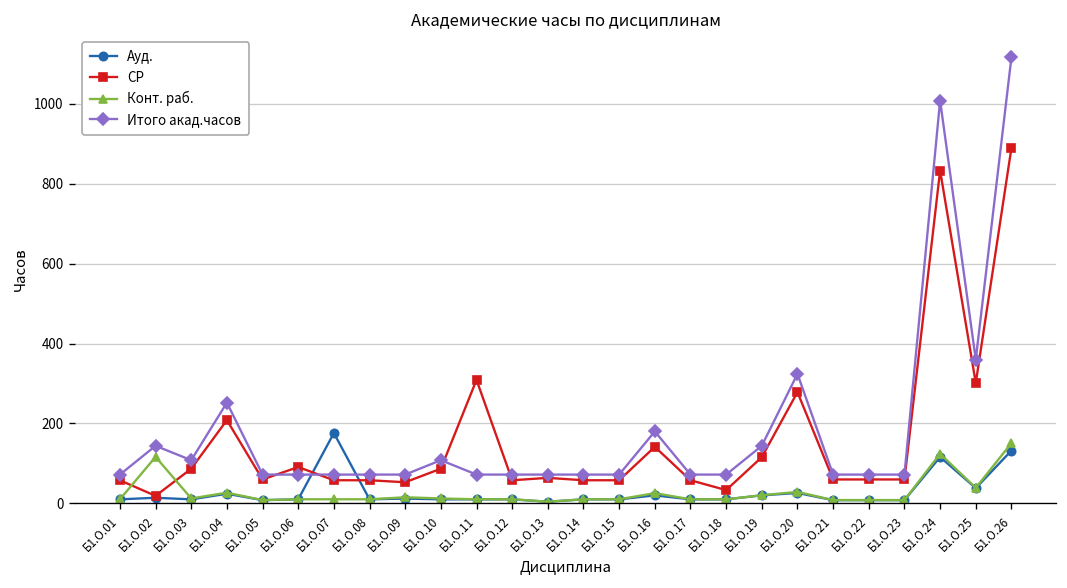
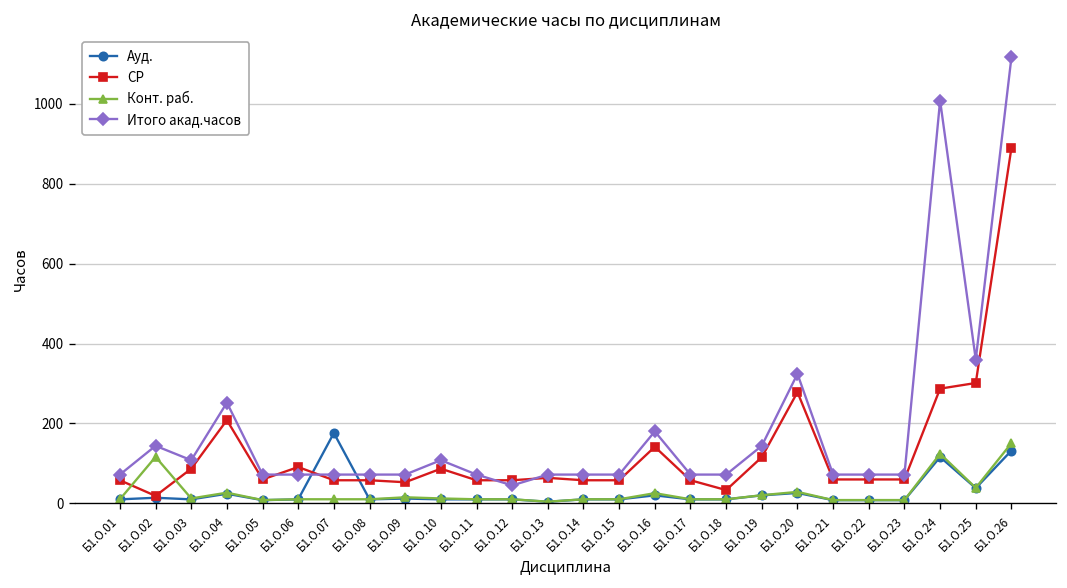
СР, Б1.О.11: 310 -> 60
Итого акад.часов, Б1.О.12: 70 -> 50
СР, Б1.О.24: 830 -> 290
